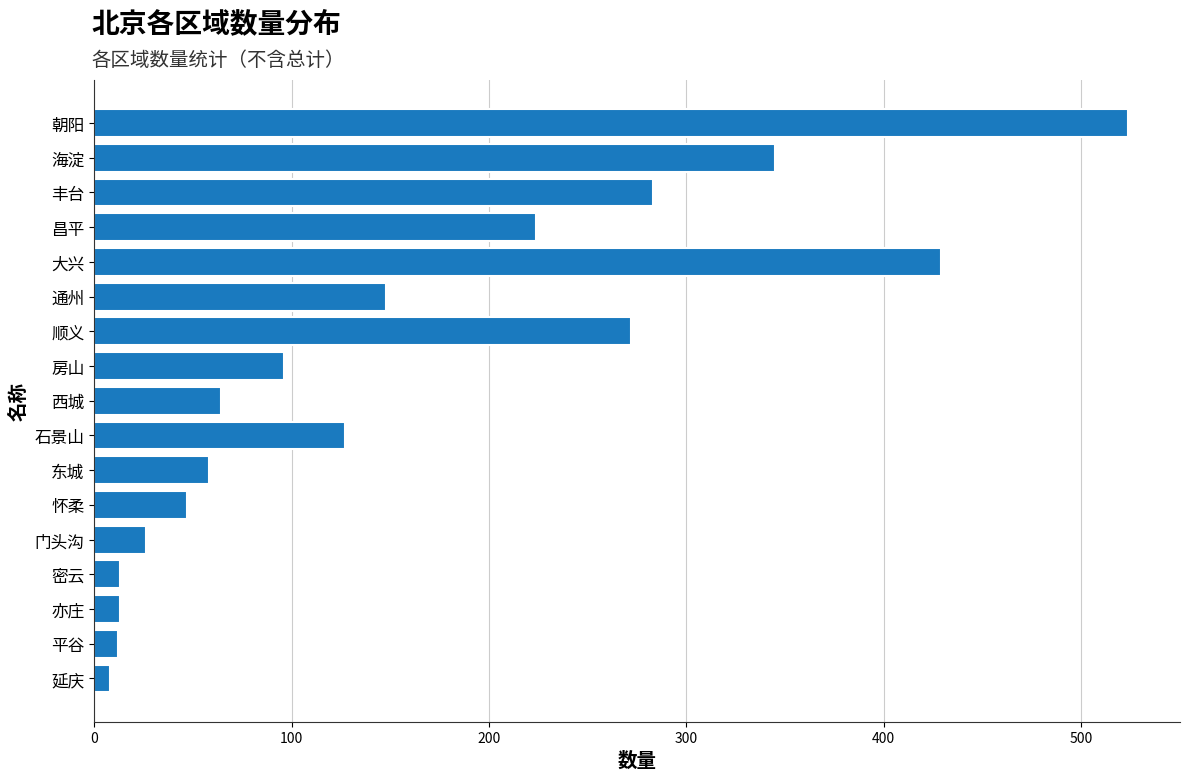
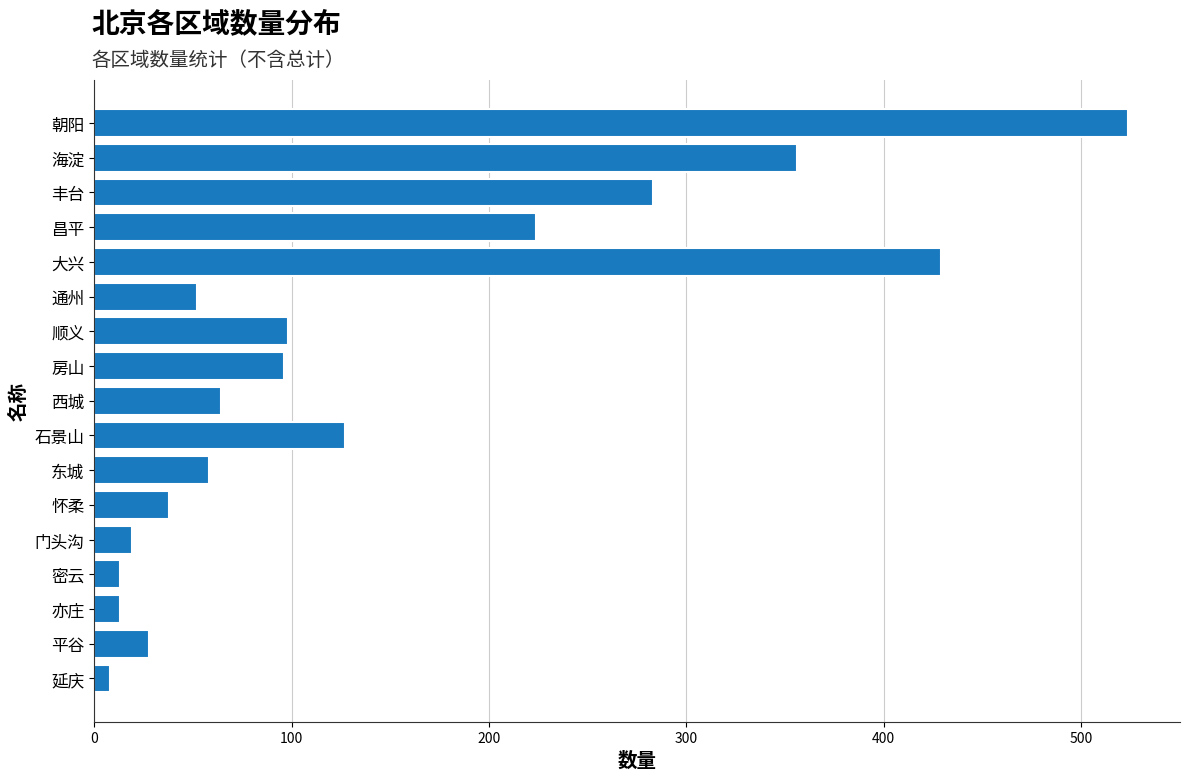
海淀: 345 -> 356
通州: 148 -> 52
顺义: 272 -> 98
怀柔: 47 -> 38
门头沟: 26 -> 19
平谷: 12 -> 28
